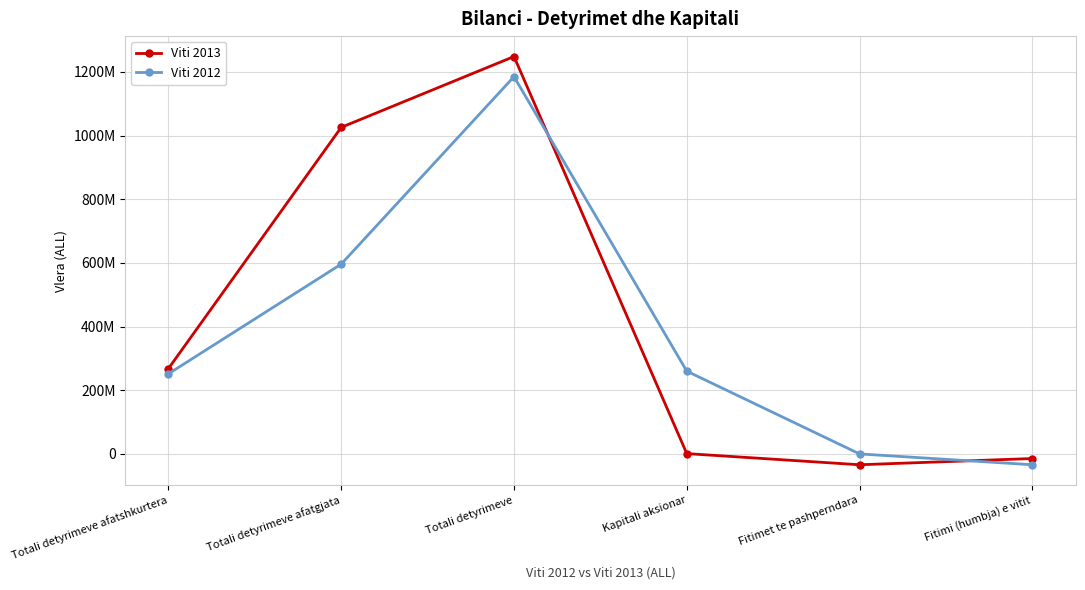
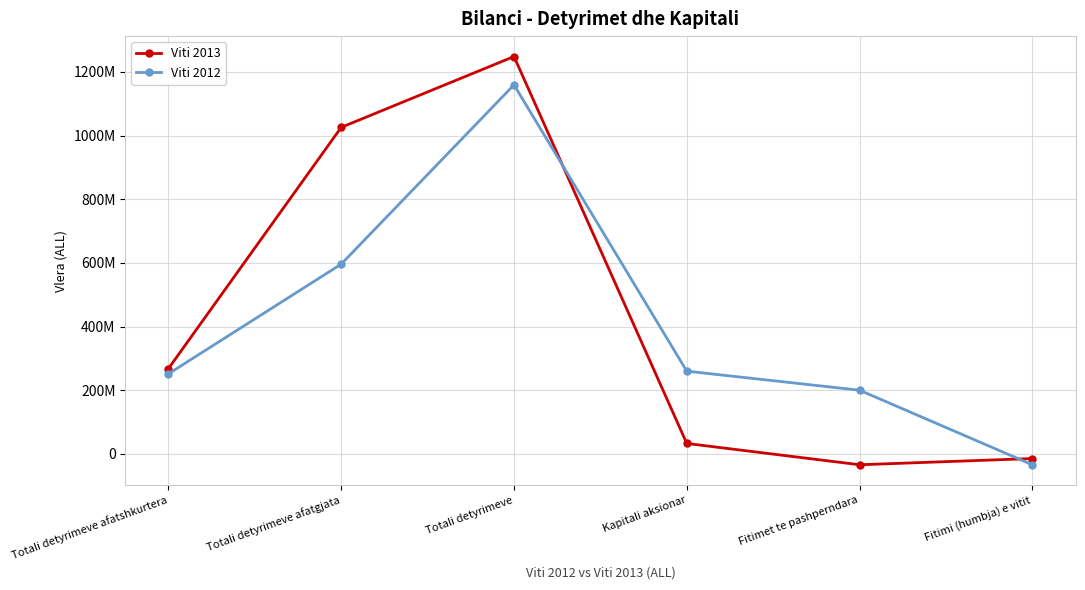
Viti 2012, Totali detyrimeve: 1190000000 -> 1160000000
Viti 2013, Kapitali aksionar: 0 -> 30000000
Viti 2012, Fitimet te pashperndara: 0 -> 200000000
